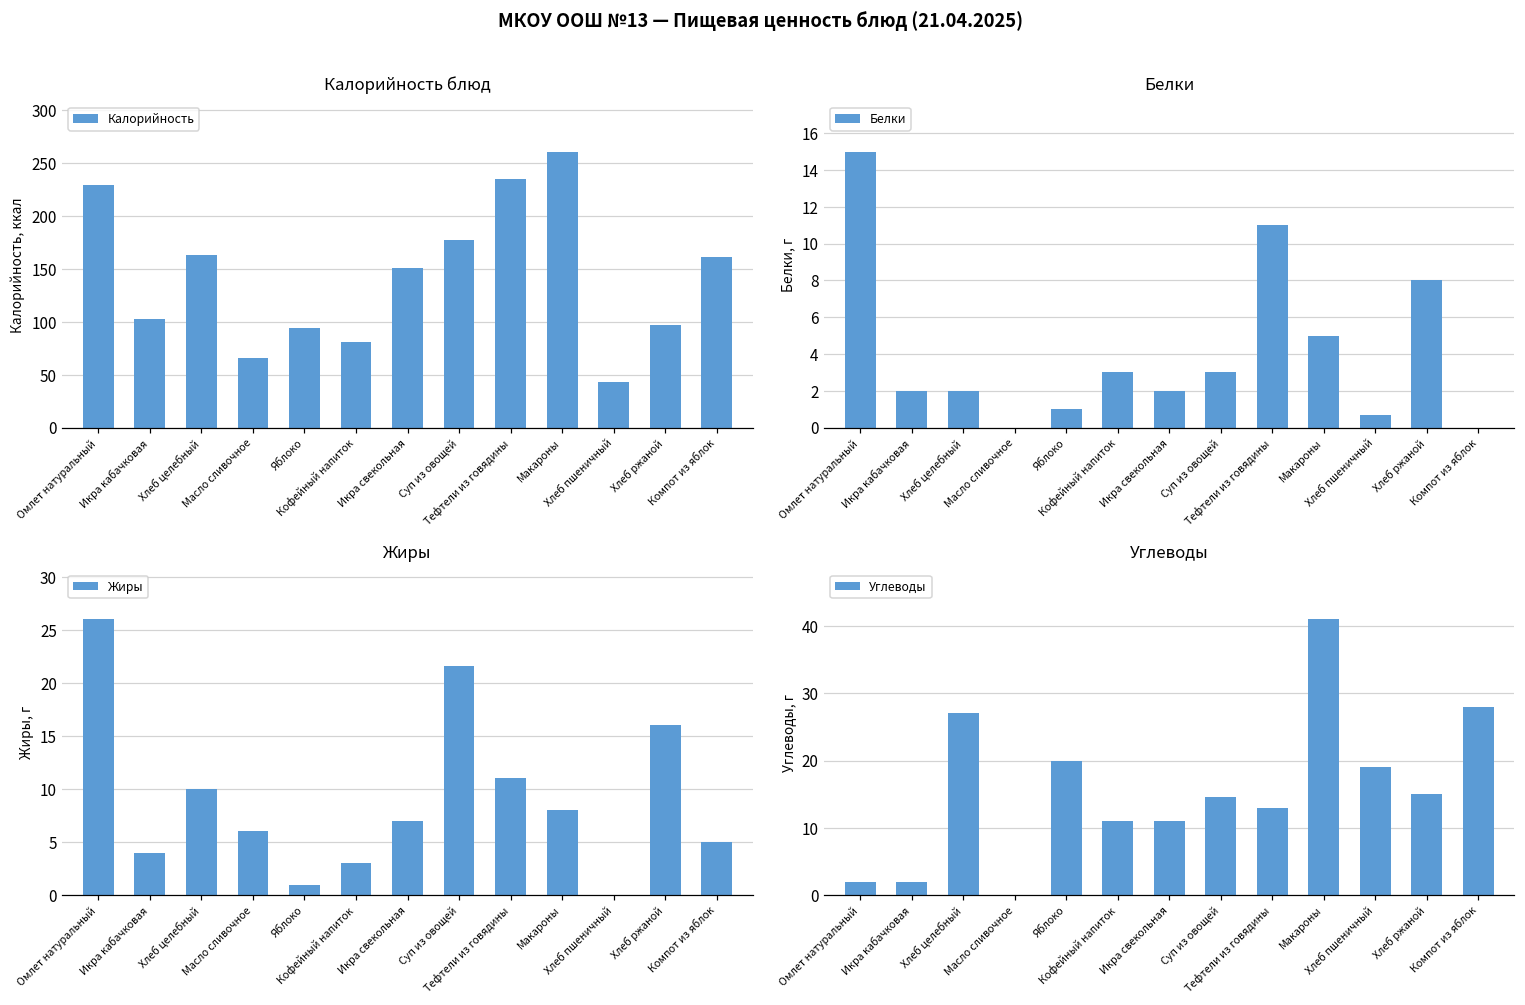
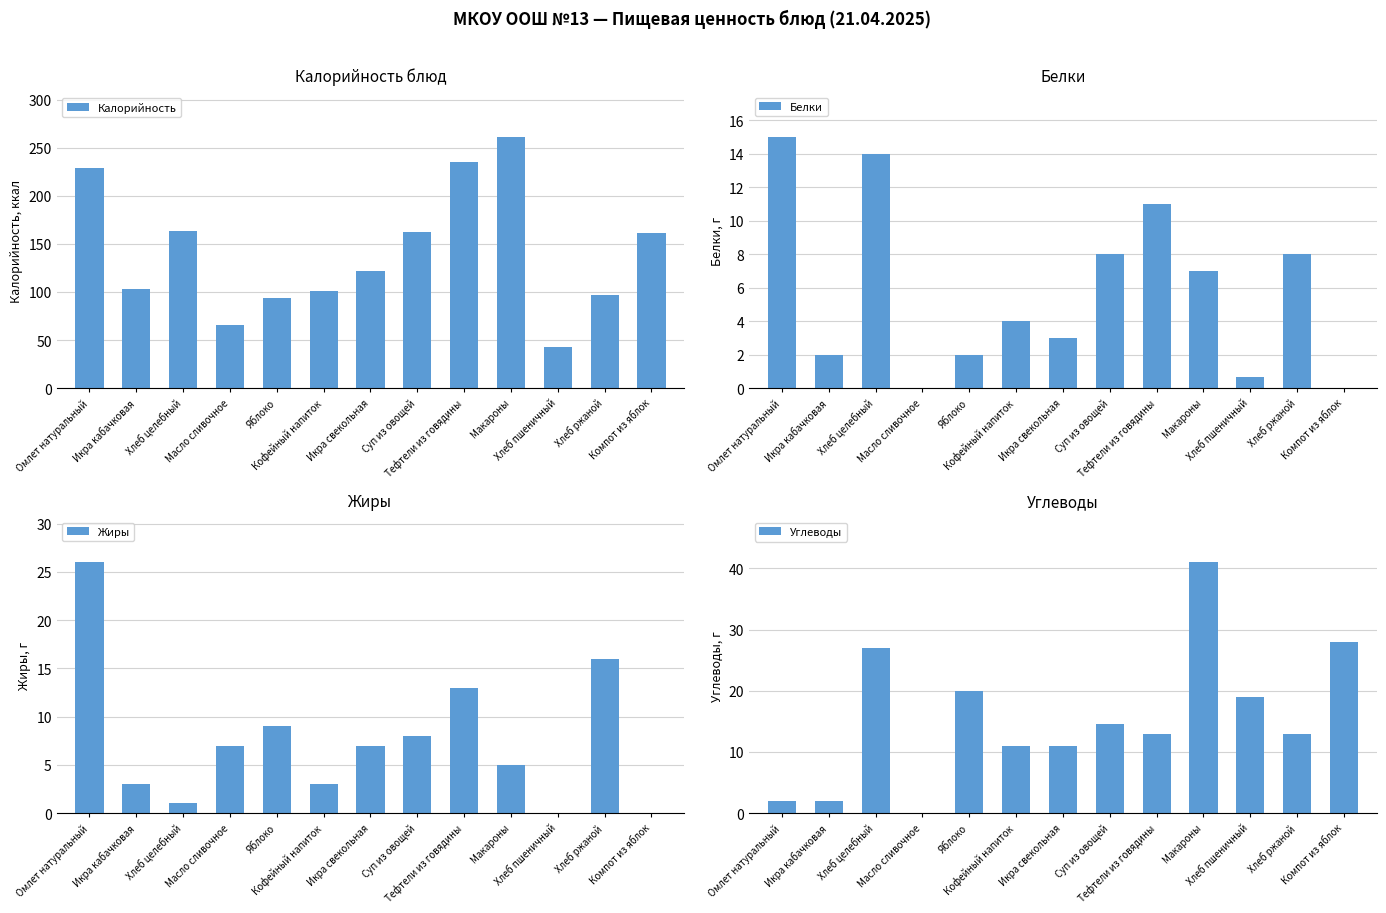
Калорийность блюд, Кофейный напиток: 80 -> 100
Калорийность блюд, Икра свекольная: 150 -> 120
Калорийность блюд, Суп из овощей: 180 -> 160
Белки, Хлеб целебный: 2 -> 14
Белки, Яблоко: 1 -> 2
Белки, Кофейный напиток: 3 -> 4
Белки, Икра свекольная: 2 -> 3
Белки, Суп из овощей: 3 -> 8
Белки, Макароны: 5 -> 7
Жиры, Икра кабачковая: 4 -> 3
Жиры, Хлеб целебный: 10 -> 1
Жиры, Масло сливочное: 6 -> 7
Жиры, Яблоко: 1 -> 9
Жиры, Суп из овощей: 22 -> 8
Жиры, Тефтели из говядины: 11 -> 13
Жиры, Макароны: 8 -> 5
Жиры, Компот из яблок: 5 -> 0
Углеводы, Хлеб ржаной: 15 -> 13
